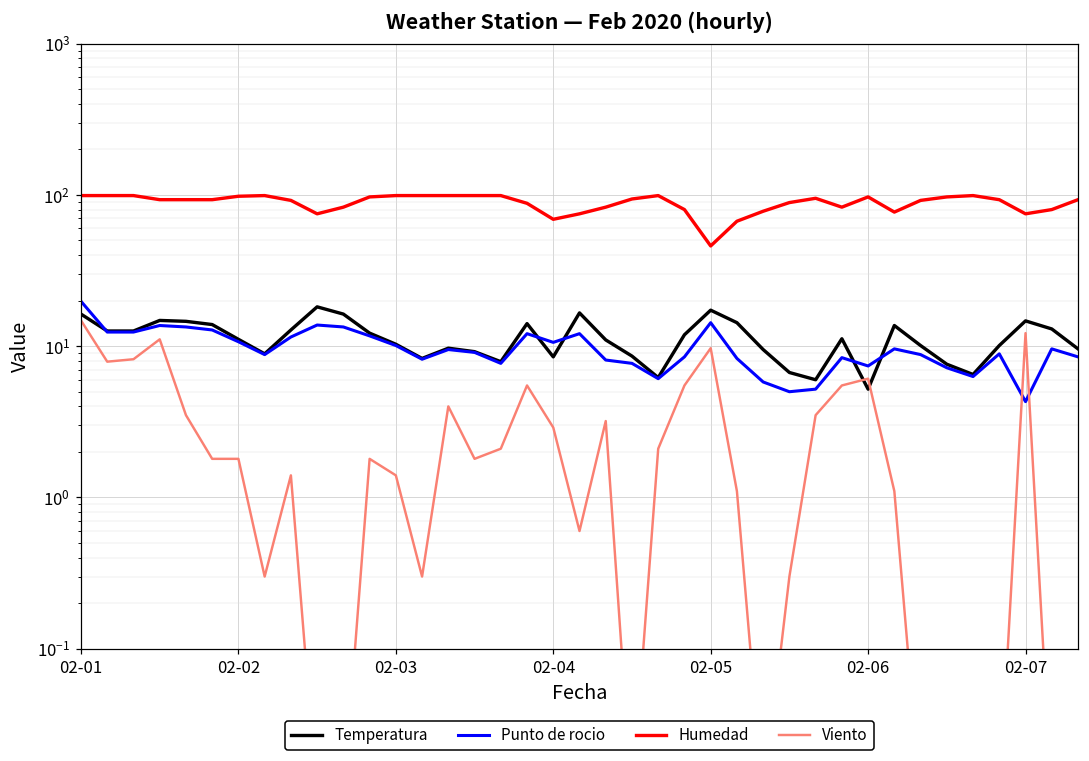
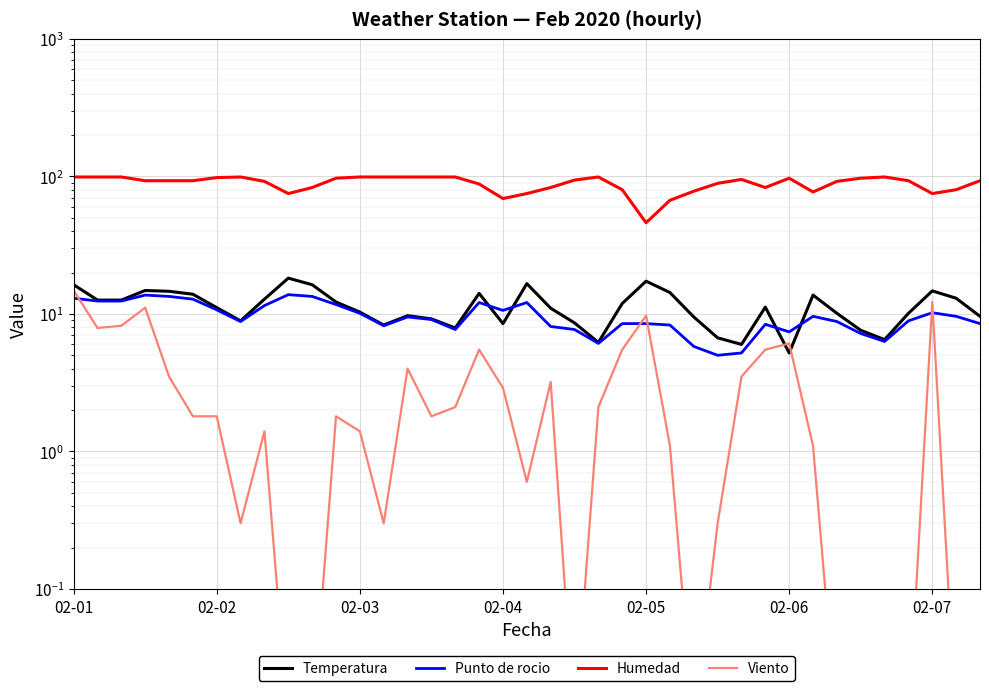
Punto de rocio, 02-01: 20 -> 13
Punto de rocio, 02-05: 14 -> 9
Punto de rocio, 02-07: 4.3 -> 10
